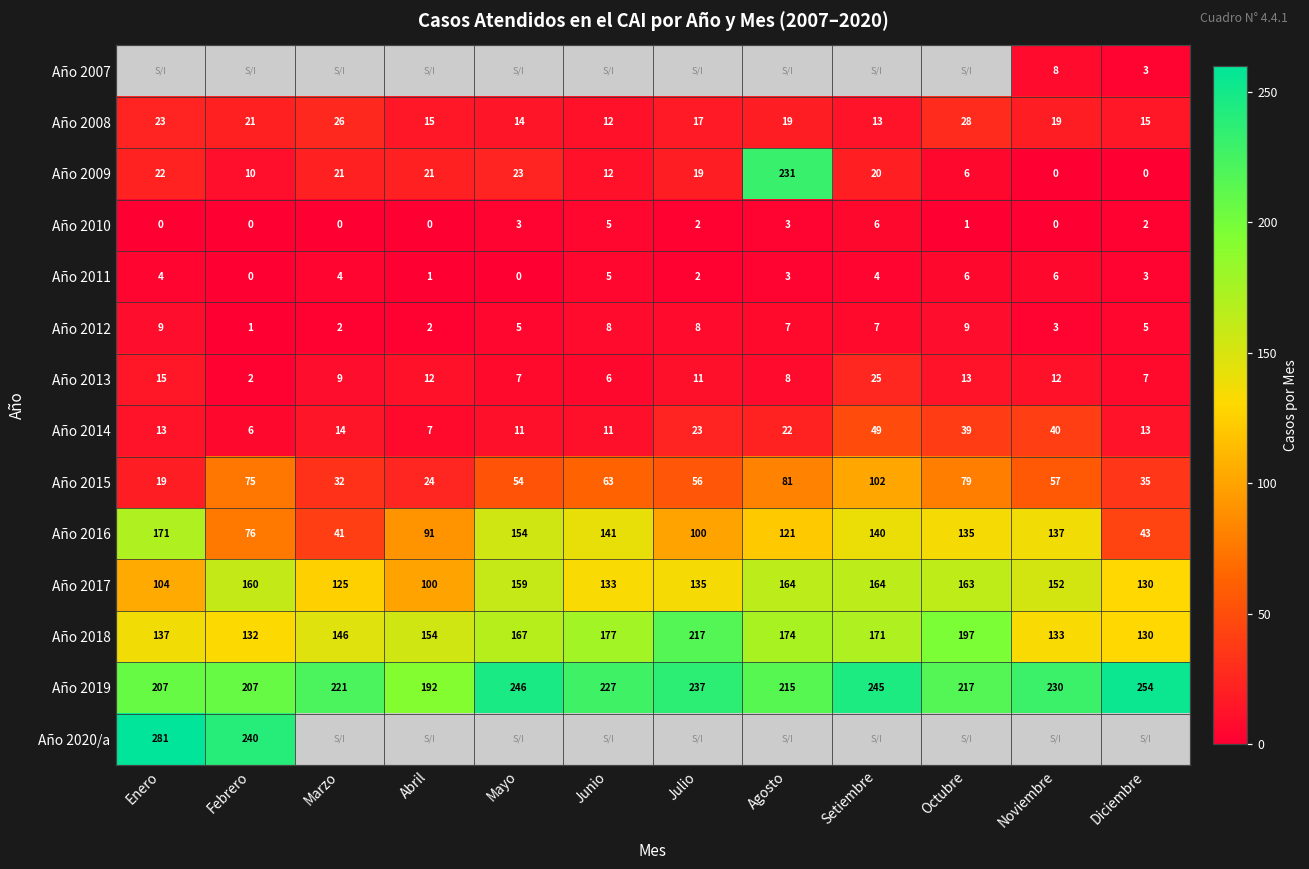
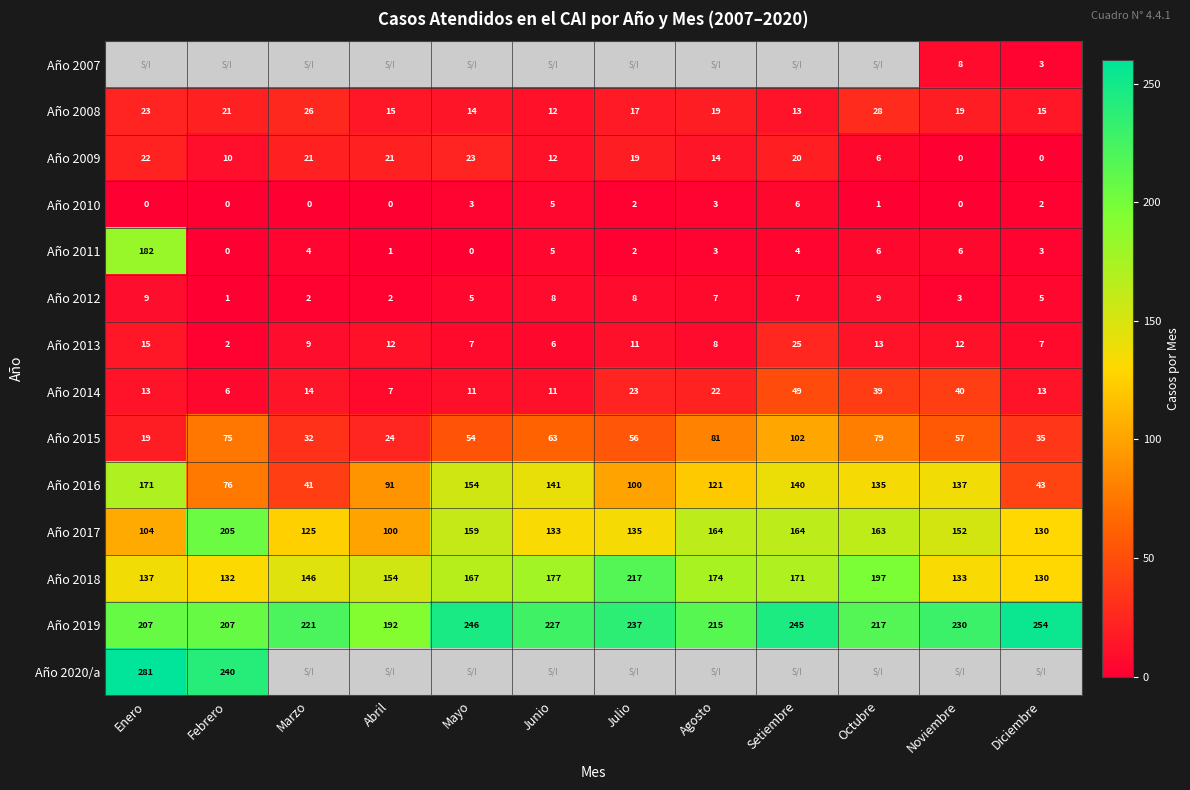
Año 2009, Agosto: 231 -> 14
Año 2011, Enero: 4 -> 182
Año 2017, Febrero: 160 -> 205
